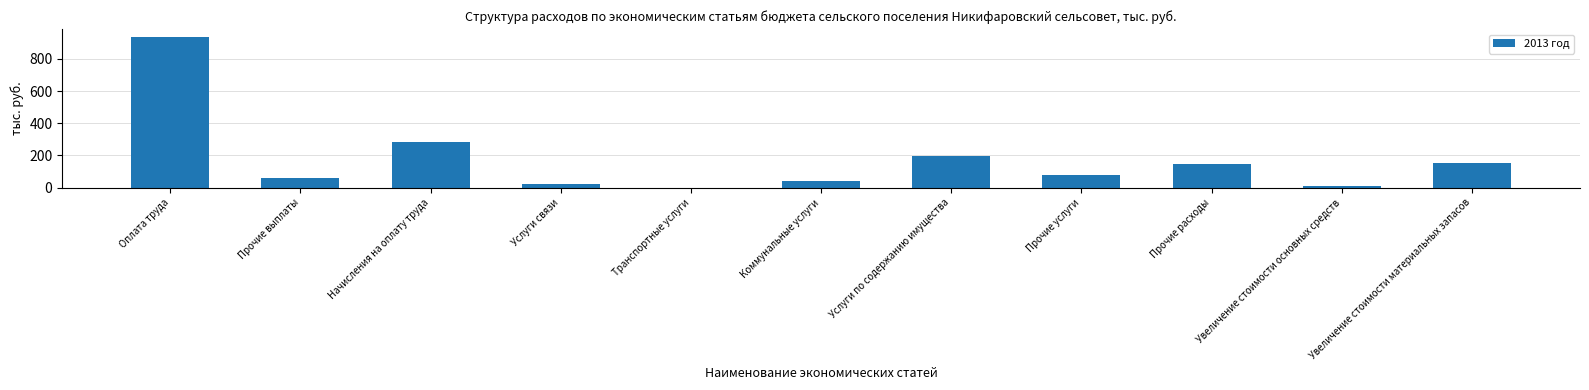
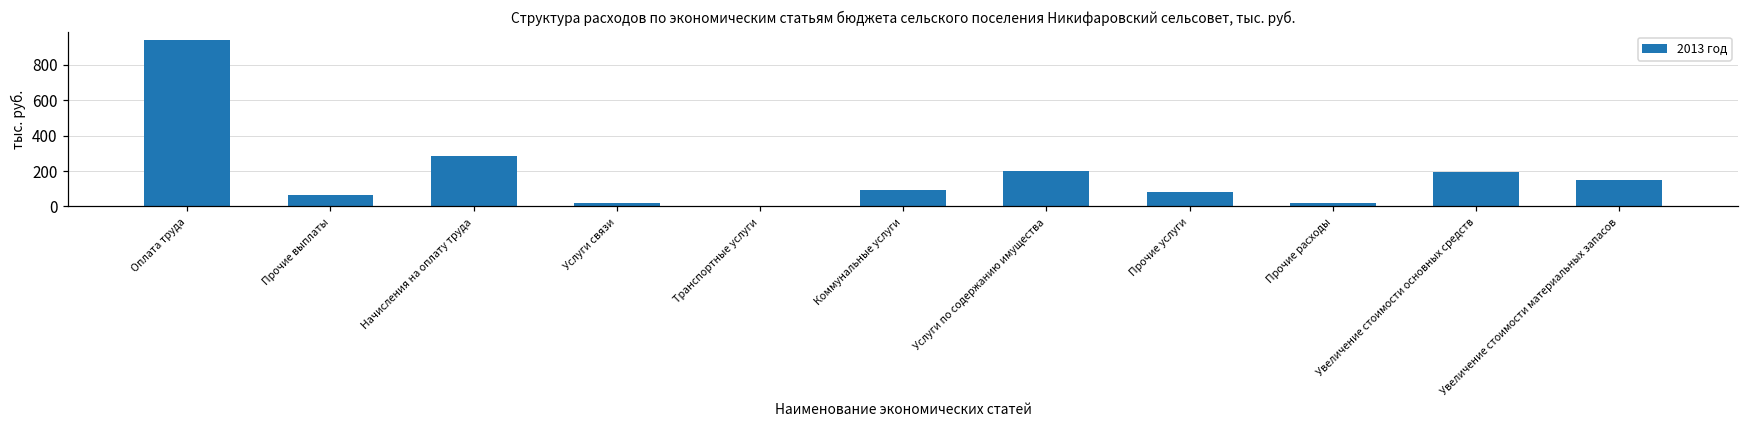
Коммунальные услуги: 40 -> 90
Прочие расходы: 150 -> 20
Увеличение стоимости основных средств: 10 -> 190
